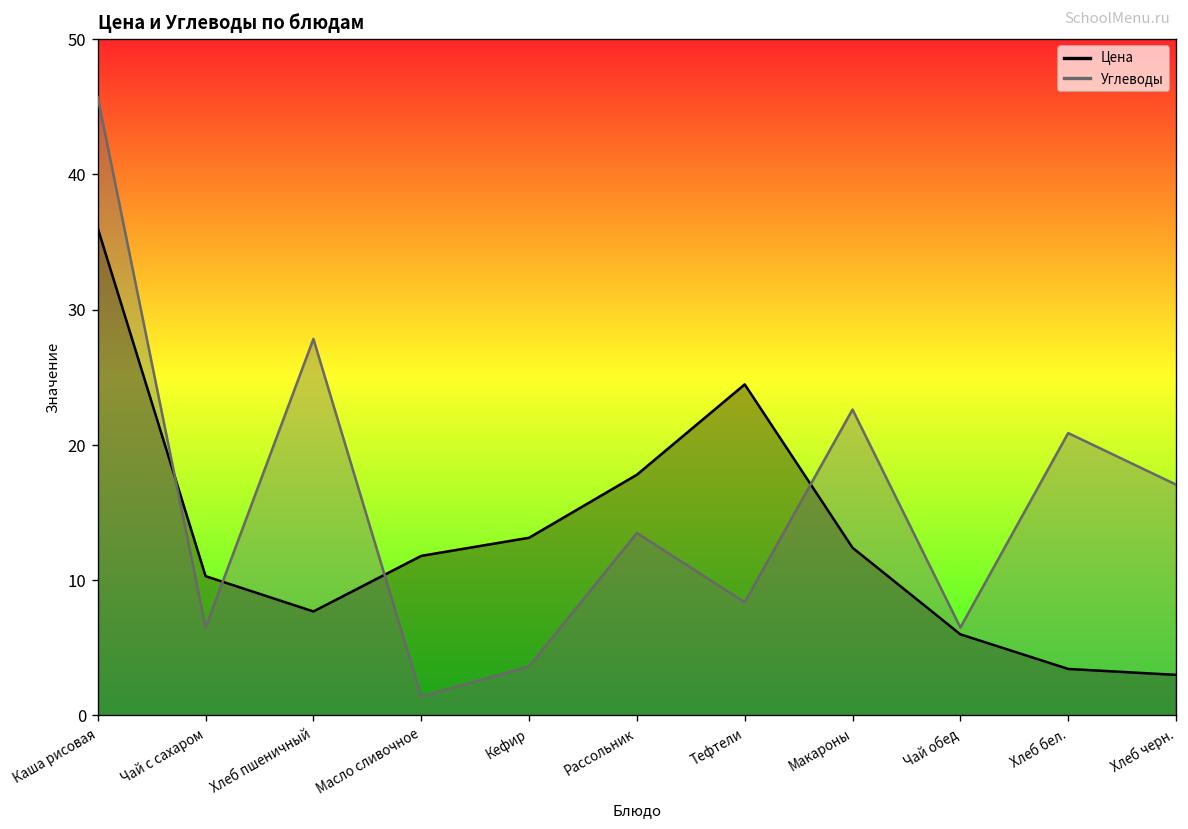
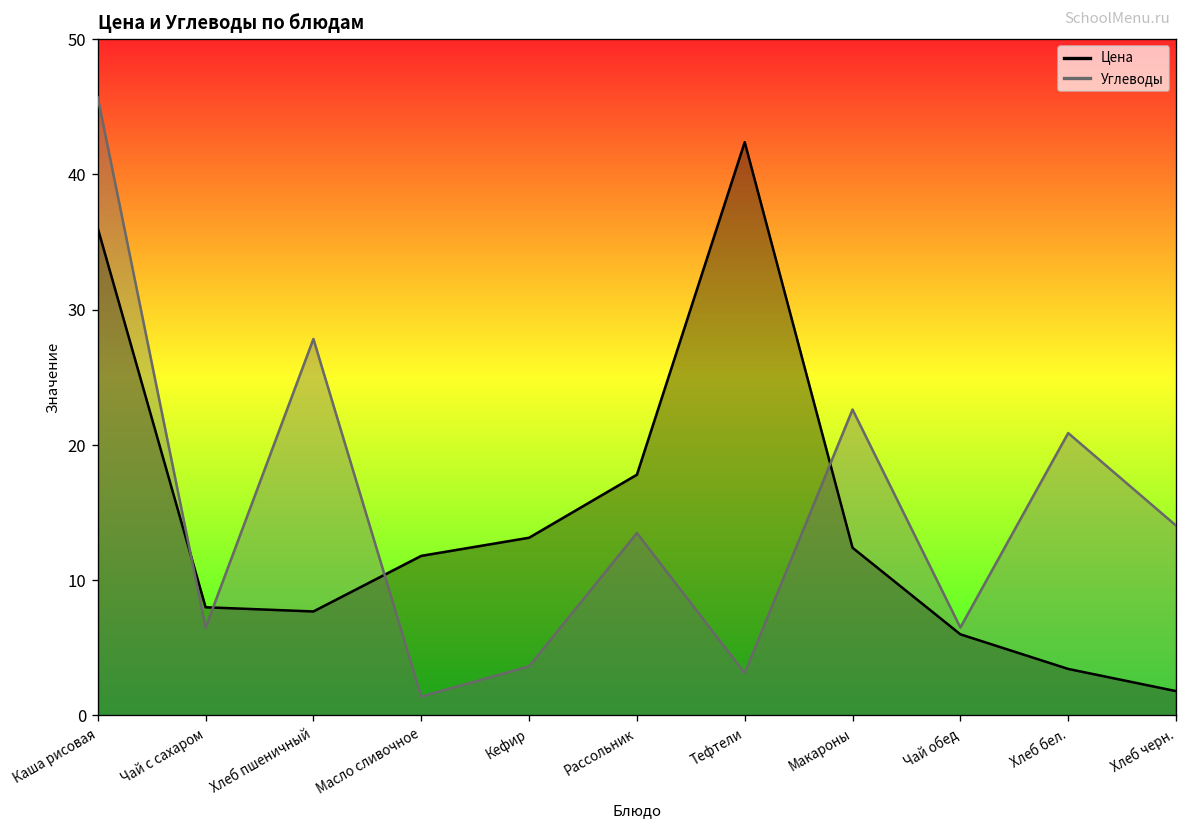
Цена, Чай с сахаром: 10.3 -> 8.0
Цена, Тефтели: 24.5 -> 42.4
Углеводы, Тефтели: 8.4 -> 3.1
Цена, Хлеб черн.: 3.0 -> 1.8
Углеводы, Хлеб черн.: 17.1 -> 14.0
